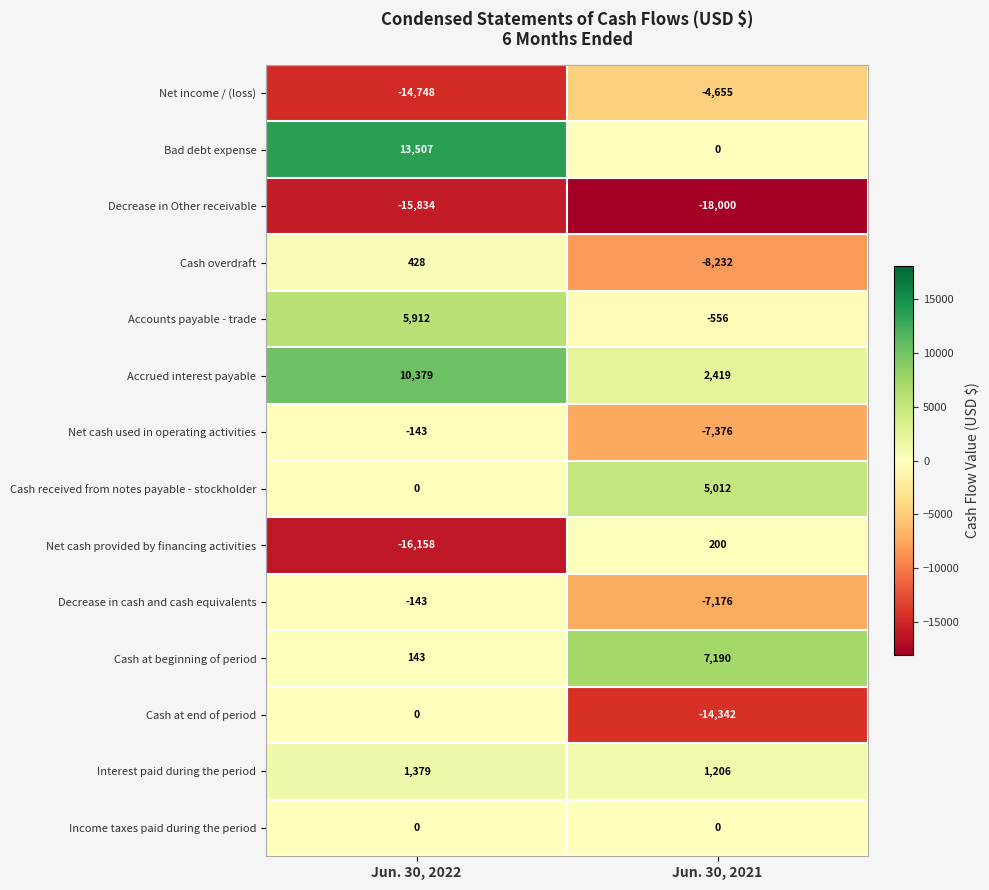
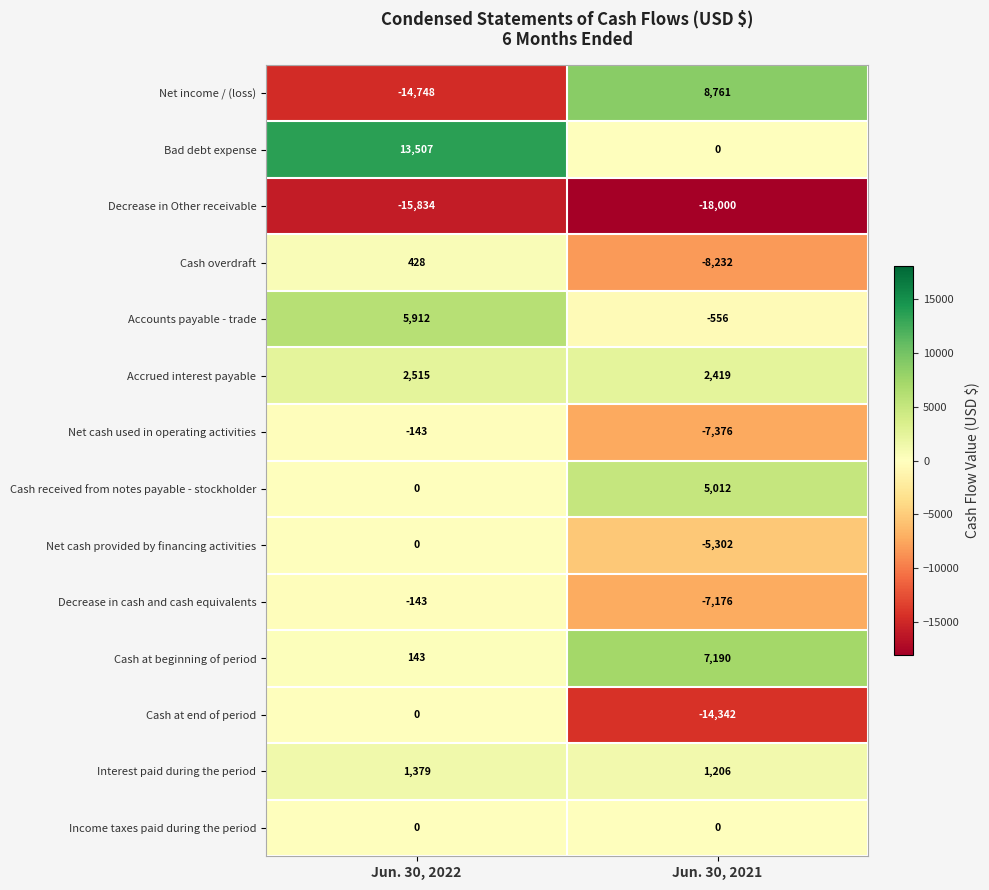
Net income / (loss), Jun. 30, 2021: -4,655 -> 8,761
Accrued interest payable, Jun. 30, 2022: 10,379 -> 2,515
Net cash provided by financing activities, Jun. 30, 2022: -16,158 -> 0
Net cash provided by financing activities, Jun. 30, 2021: 200 -> -5,302
